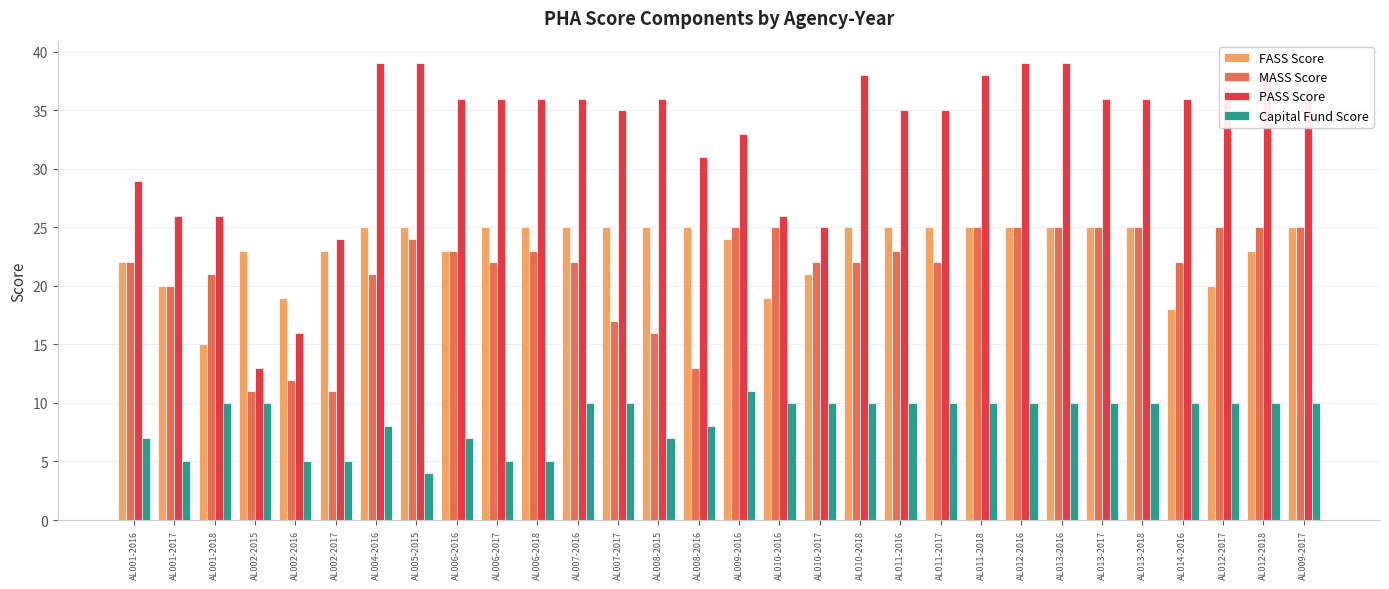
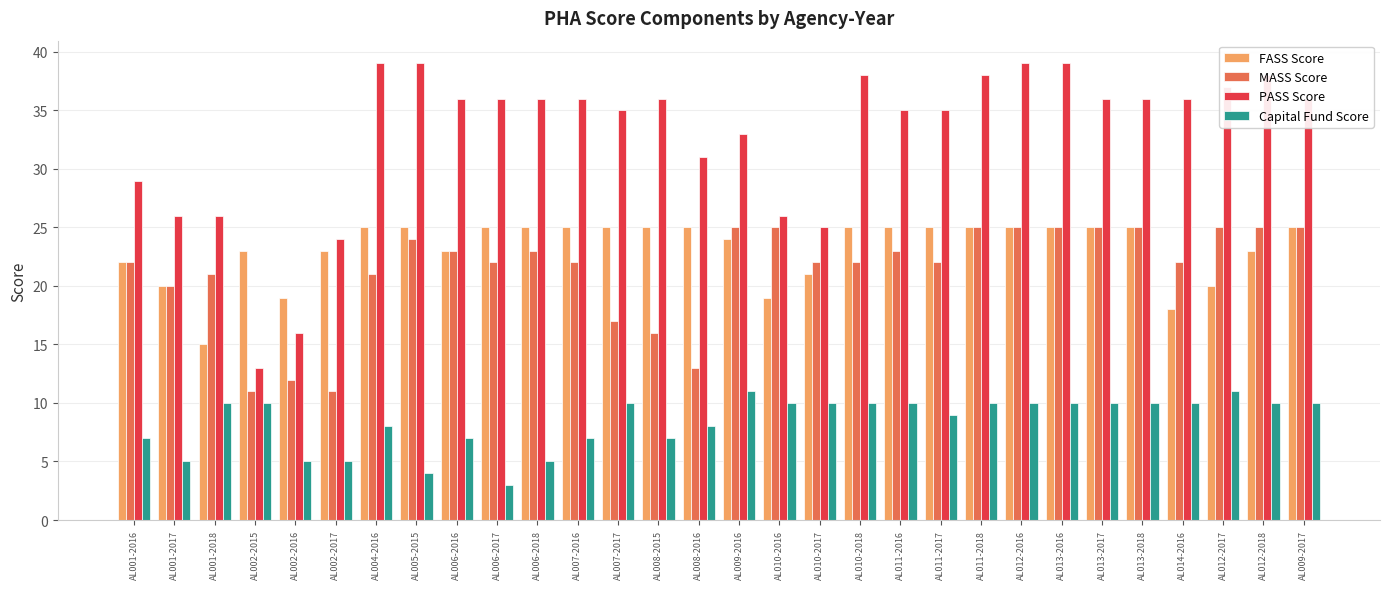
Capital Fund Score, AL006-2017: 5 -> 3
Capital Fund Score, AL007-2016: 10 -> 7
Capital Fund Score, AL011-2017: 10 -> 9
Capital Fund Score, AL012-2017: 10 -> 11
